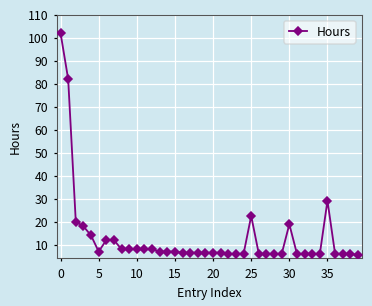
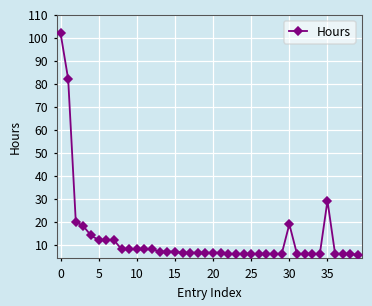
5: 7 -> 12
25: 23 -> 6
